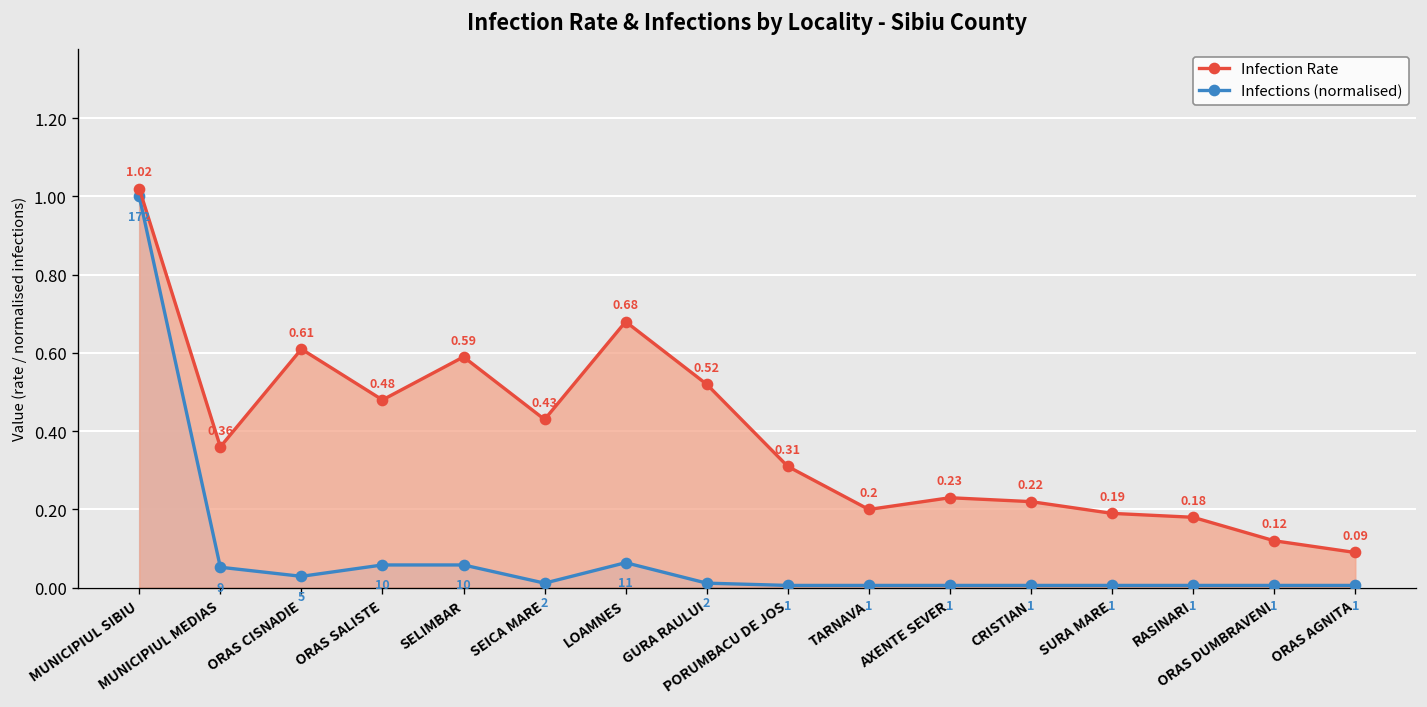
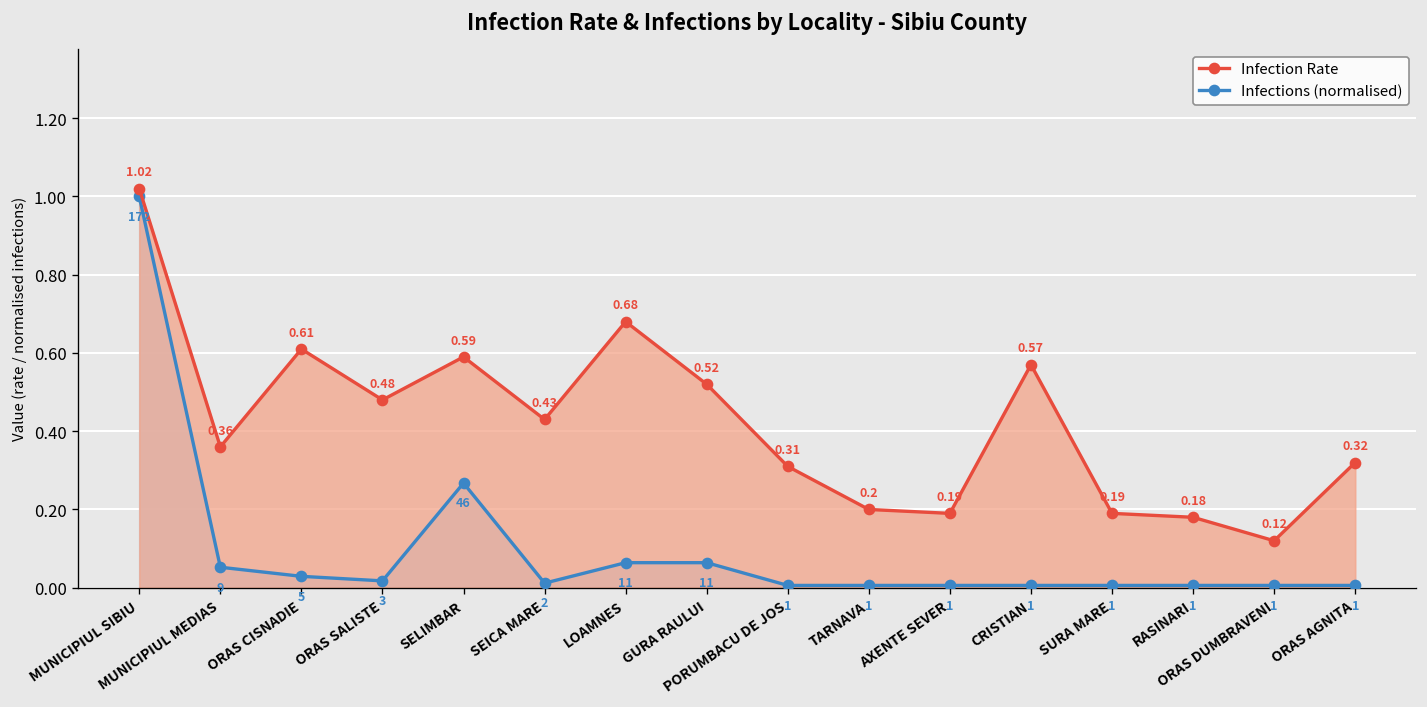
Infections (normalised), ORAS SALISTE: 10 -> 3
Infections (normalised), SELIMBAR: 10 -> 46
Infections (normalised), GURA RAULUI: 2 -> 11
Infection Rate, AXENTE SEVER: 0.23 -> 0.19
Infection Rate, CRISTIAN: 0.22 -> 0.57
Infection Rate, ORAS AGNITA: 0.09 -> 0.32
